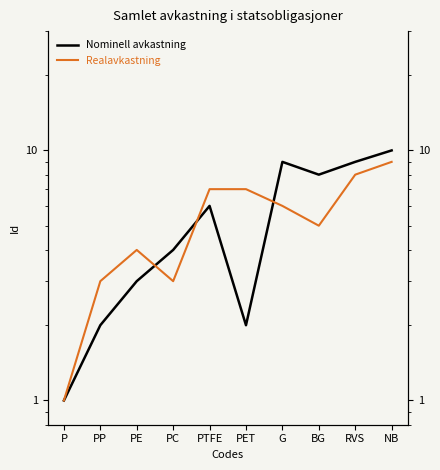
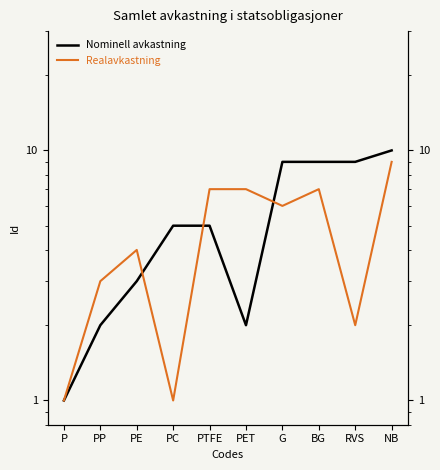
Nominell avkastning, PC: 4 -> 5
Realavkastning, PC: 3 -> 1
Nominell avkastning, PTFE: 6 -> 5
Nominell avkastning, BG: 8 -> 9
Realavkastning, BG: 5 -> 7
Realavkastning, RVS: 8 -> 2
